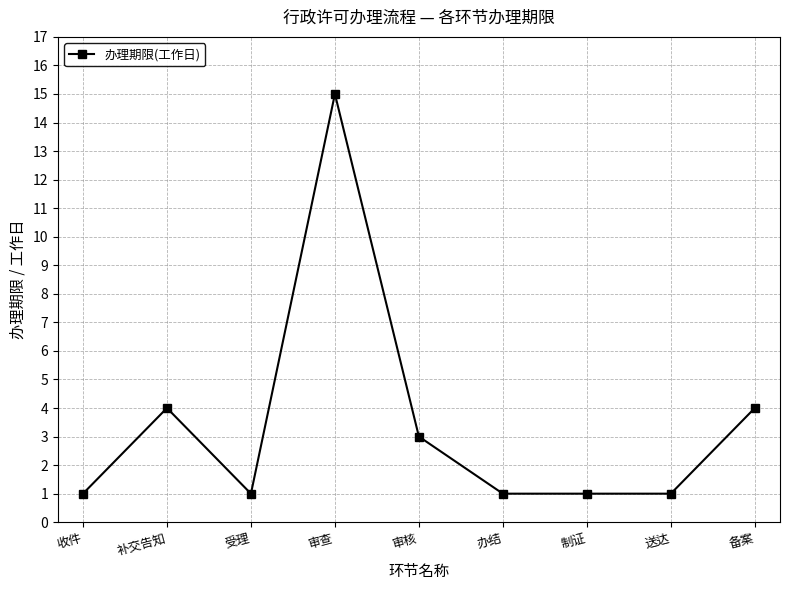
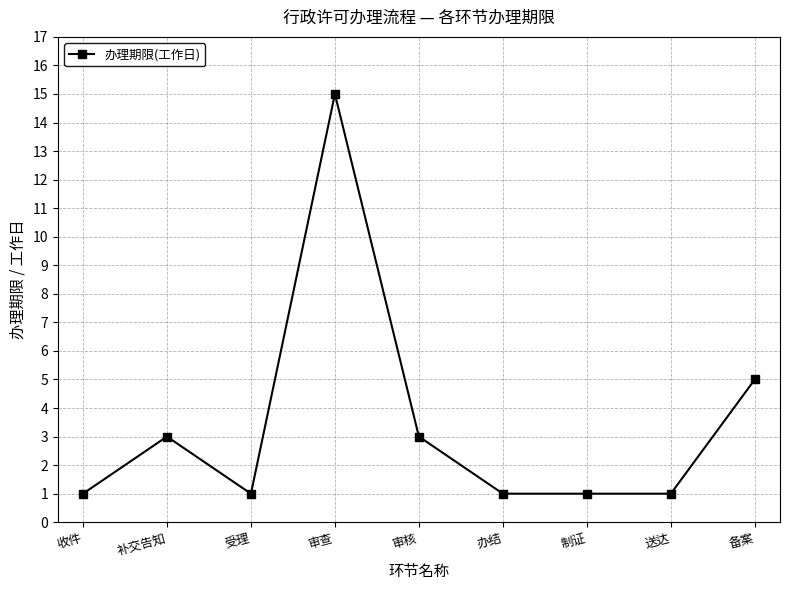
补交告知: 4 -> 3
备案: 4 -> 5
